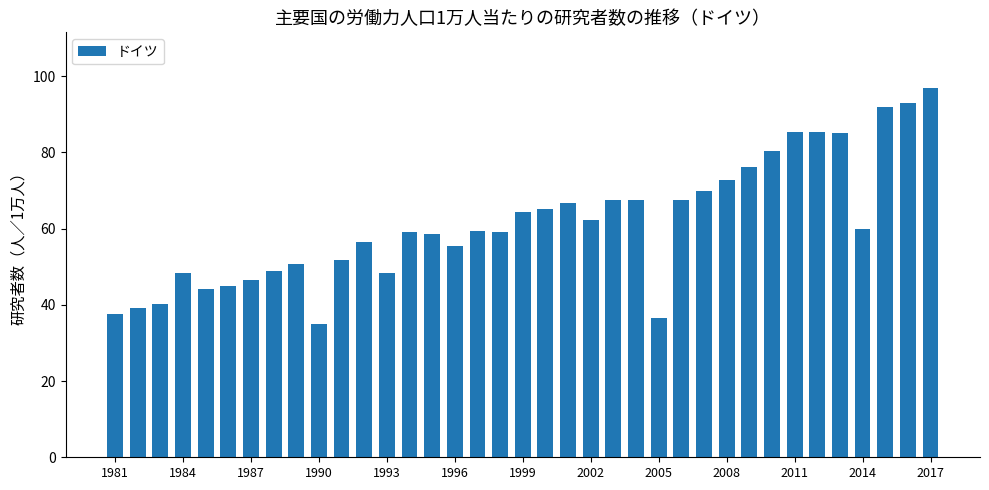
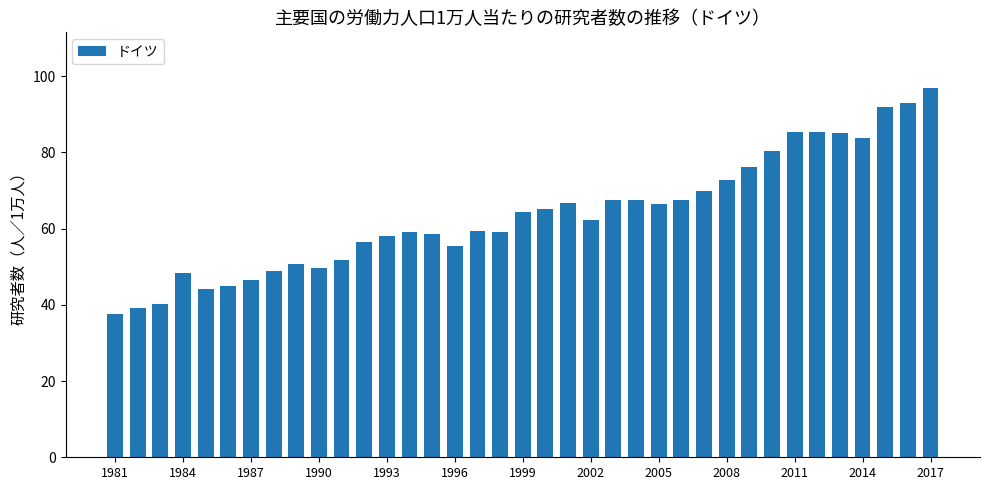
1990: 35 -> 50
1993: 48 -> 58
2005: 36 -> 66
2014: 60 -> 84
